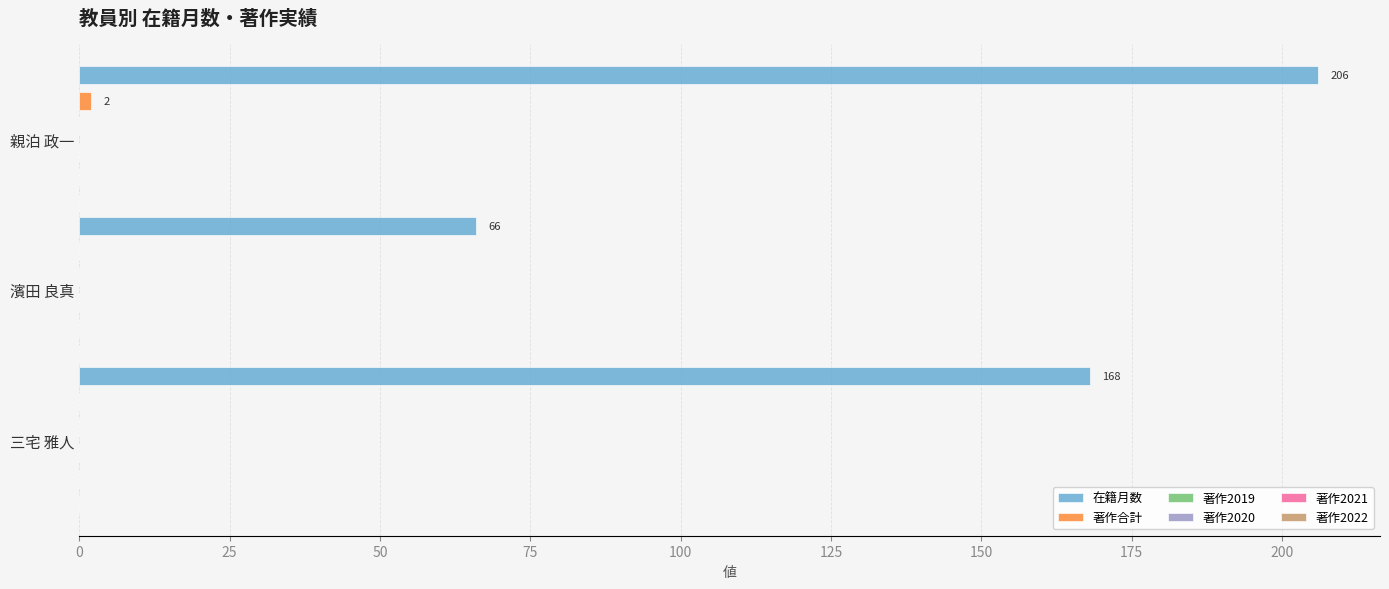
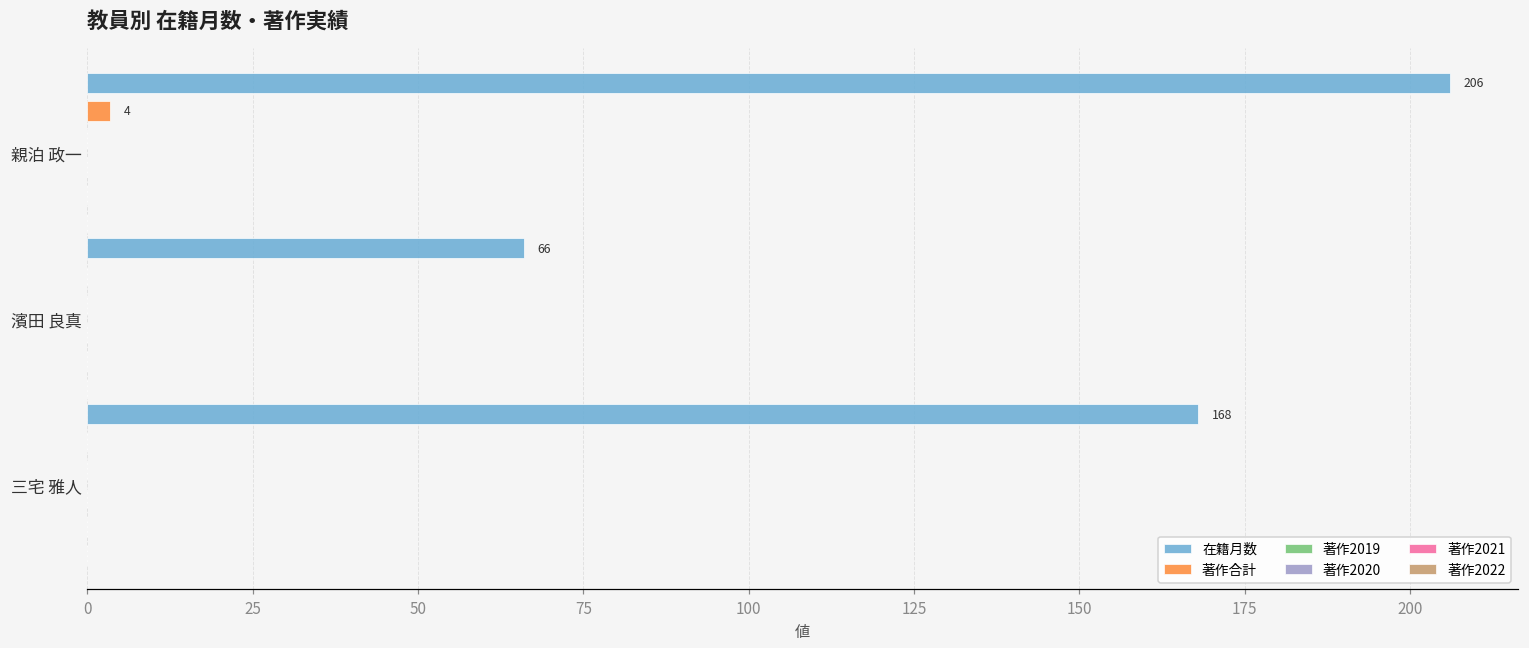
著作合計, 親泊 政一: 2 -> 4
